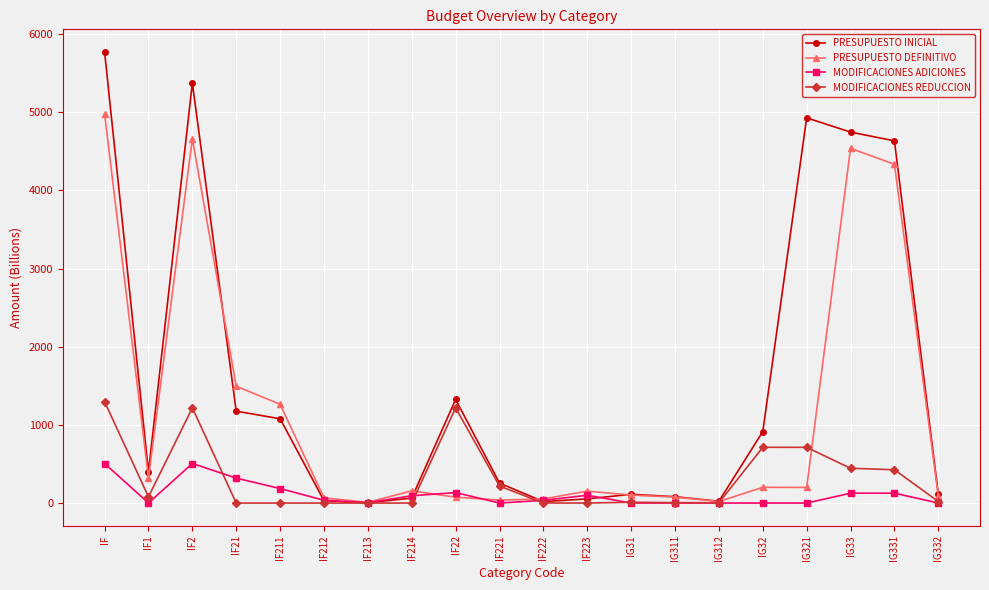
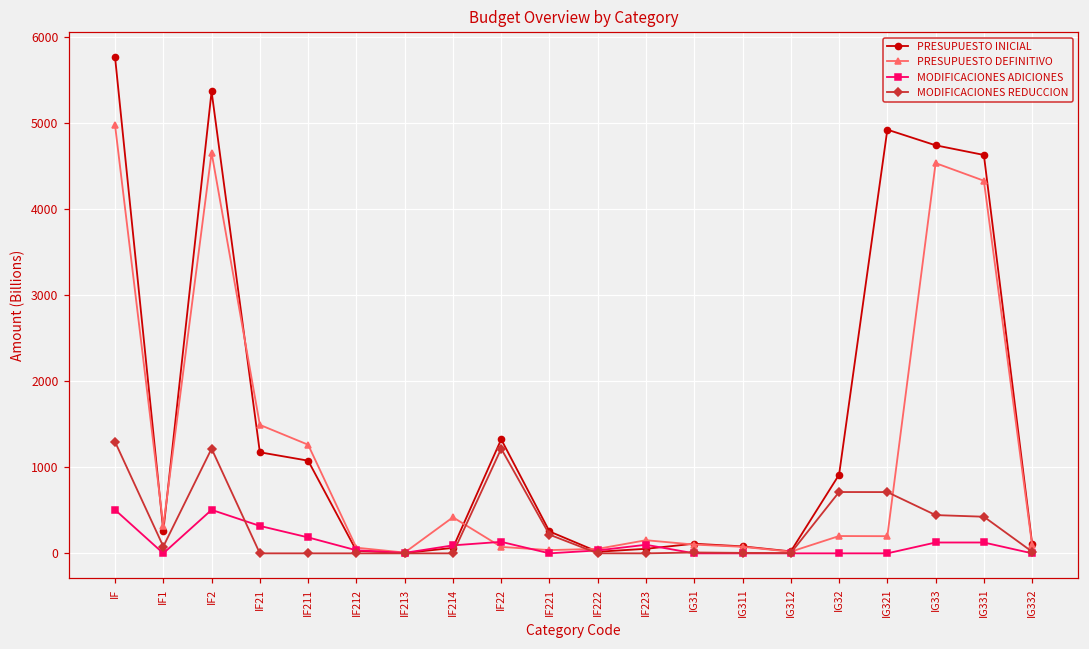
PRESUPUESTO INICIAL, IF1: 400 -> 300
PRESUPUESTO DEFINITIVO, IF214: 200 -> 400
